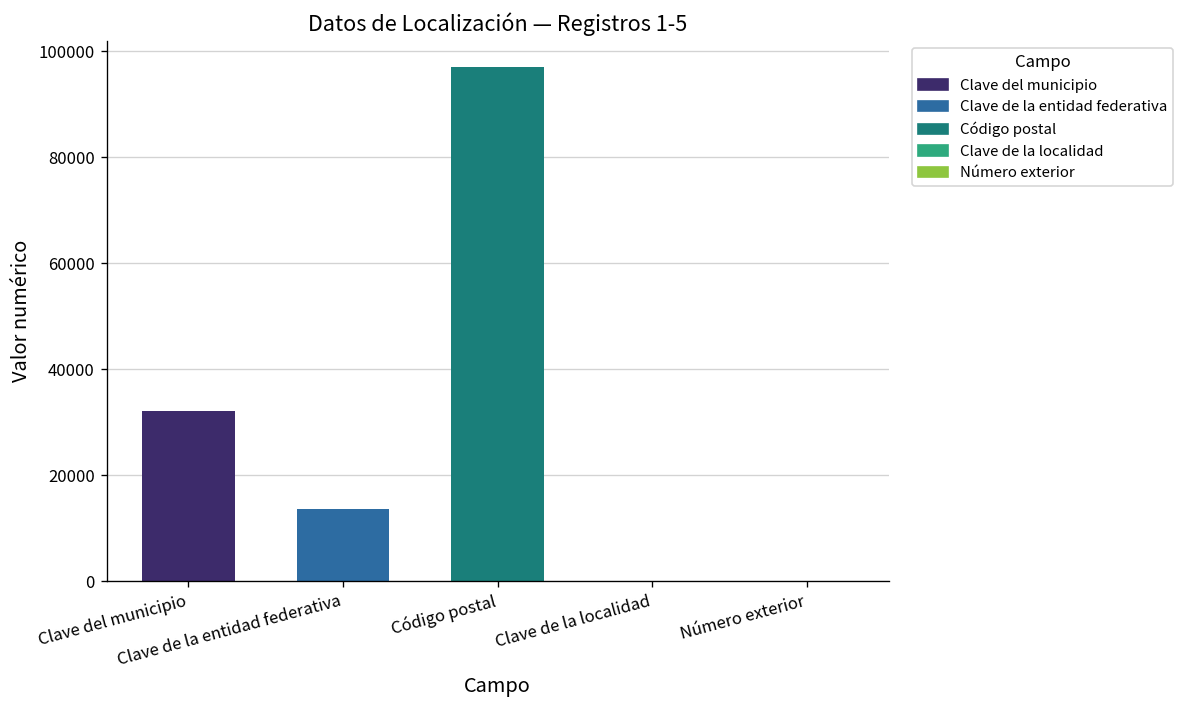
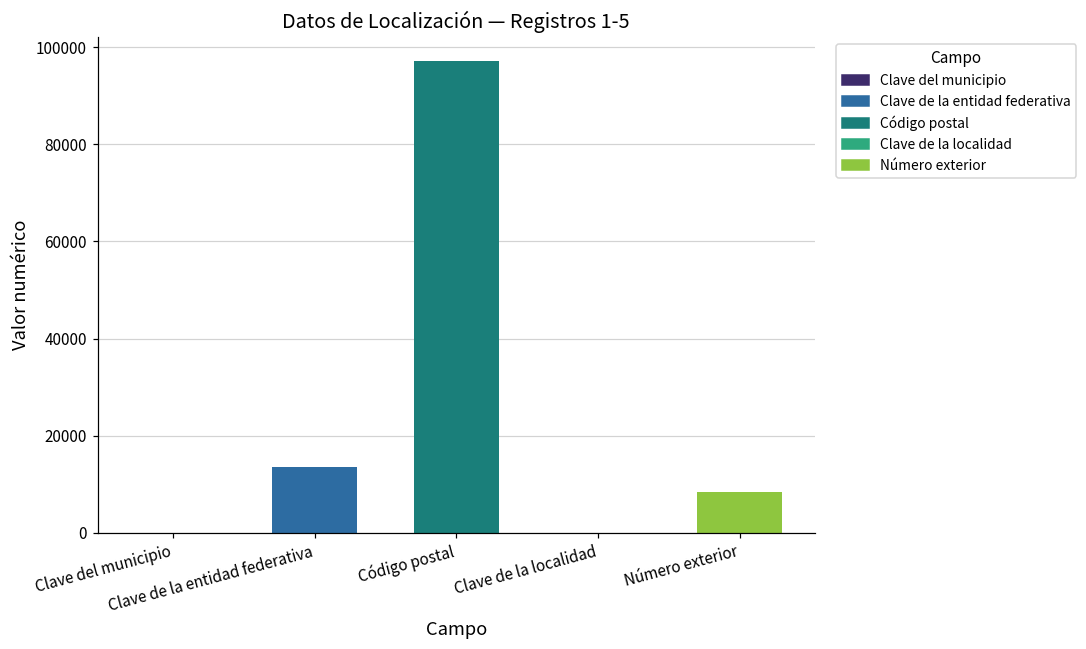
Clave del municipio: 32000 -> 0
Número exterior: 0 -> 8000
